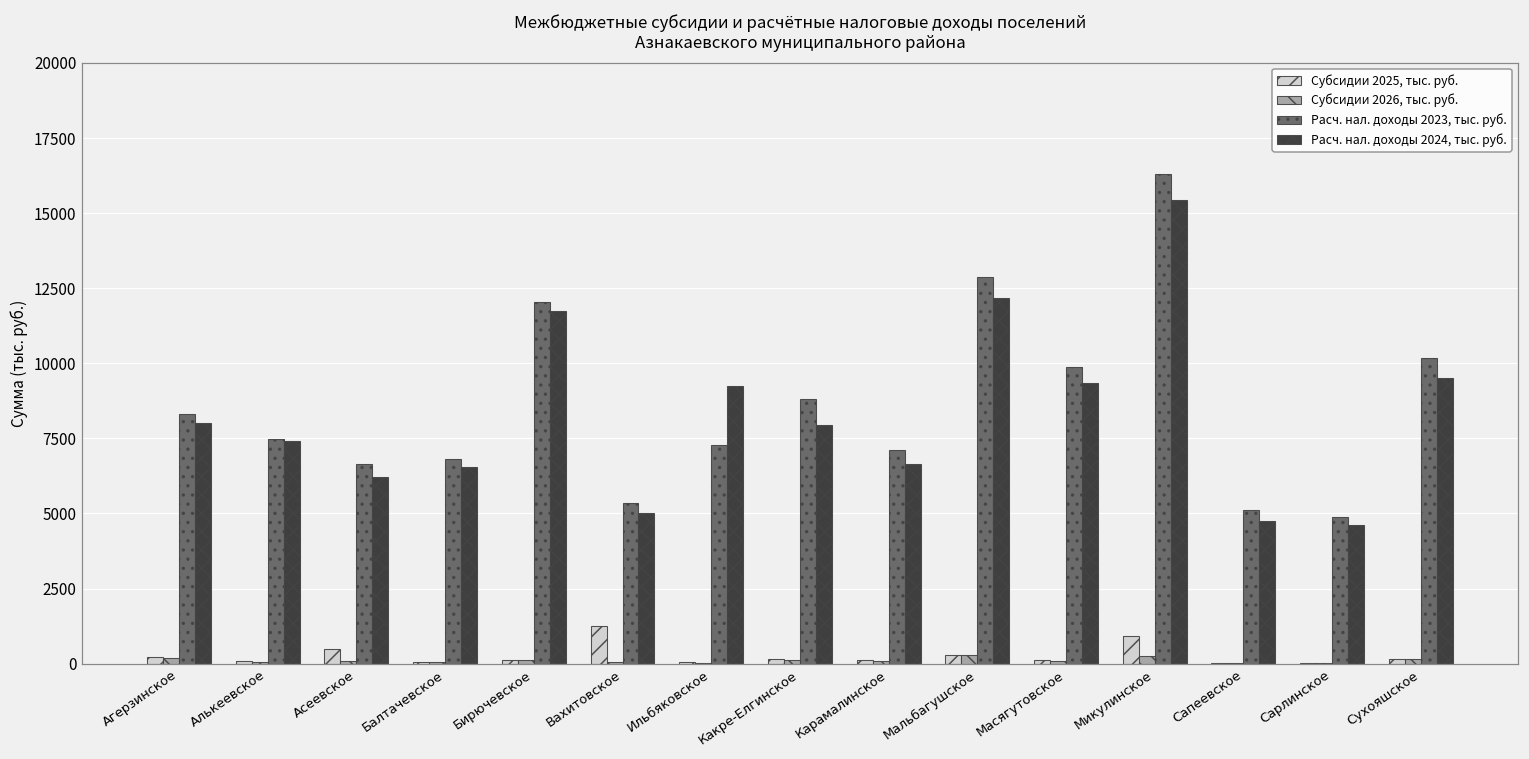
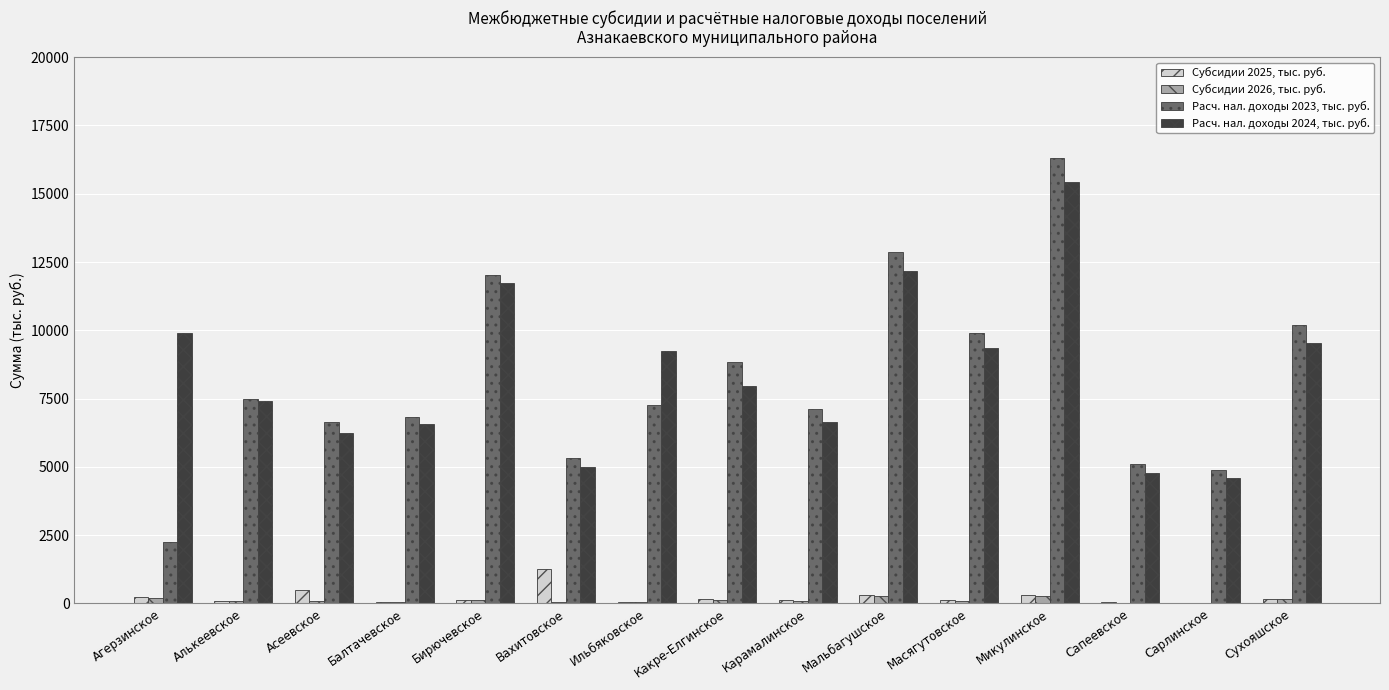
Расч. нал. доходы 2023, тыс. руб., Агерзинское: 8300 -> 2200
Расч. нал. доходы 2024, тыс. руб., Агерзинское: 8000 -> 9900
Субсидии 2025, тыс. руб., Микулинское: 900 -> 300
